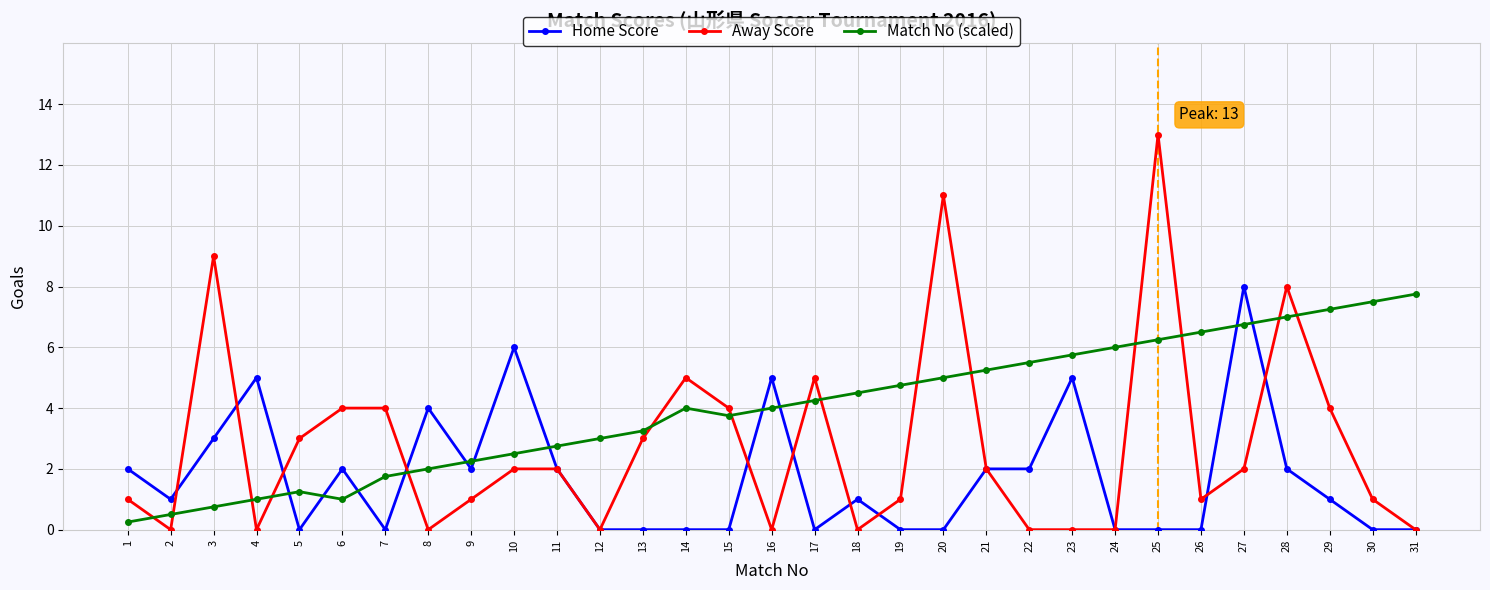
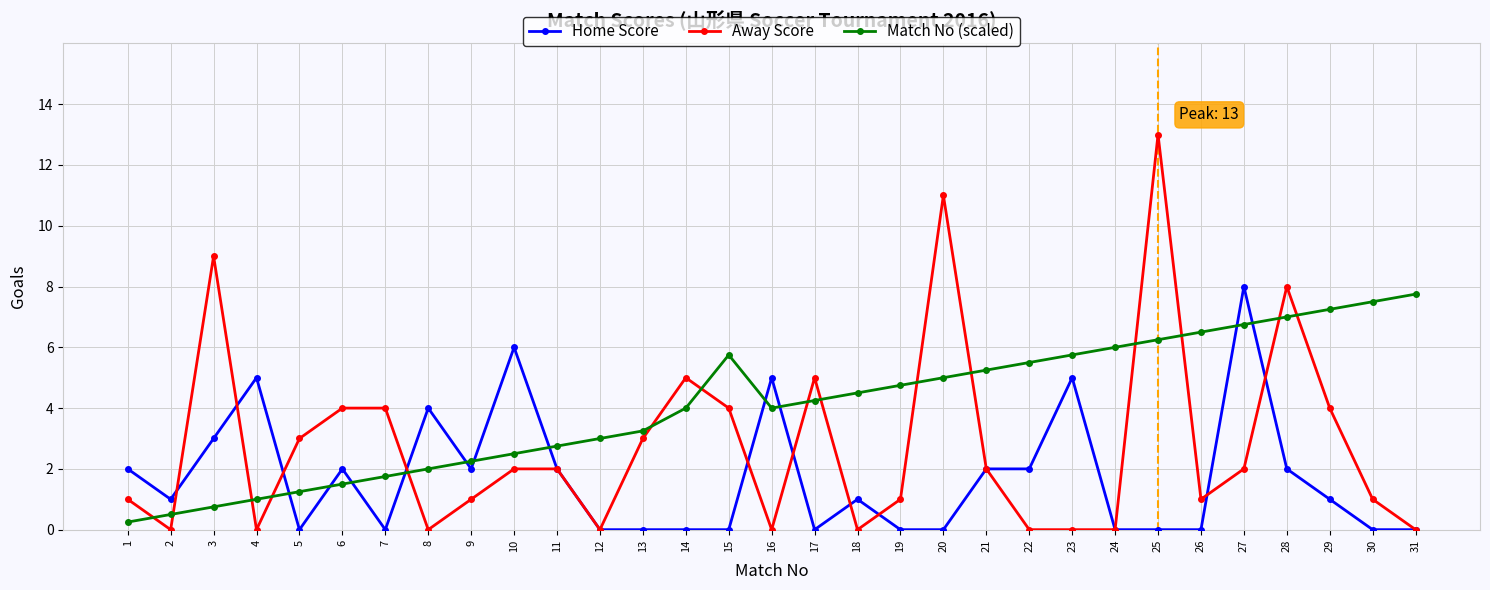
Match No (scaled), 6: 1.0 -> 1.5
Match No (scaled), 15: 3.8 -> 5.8
